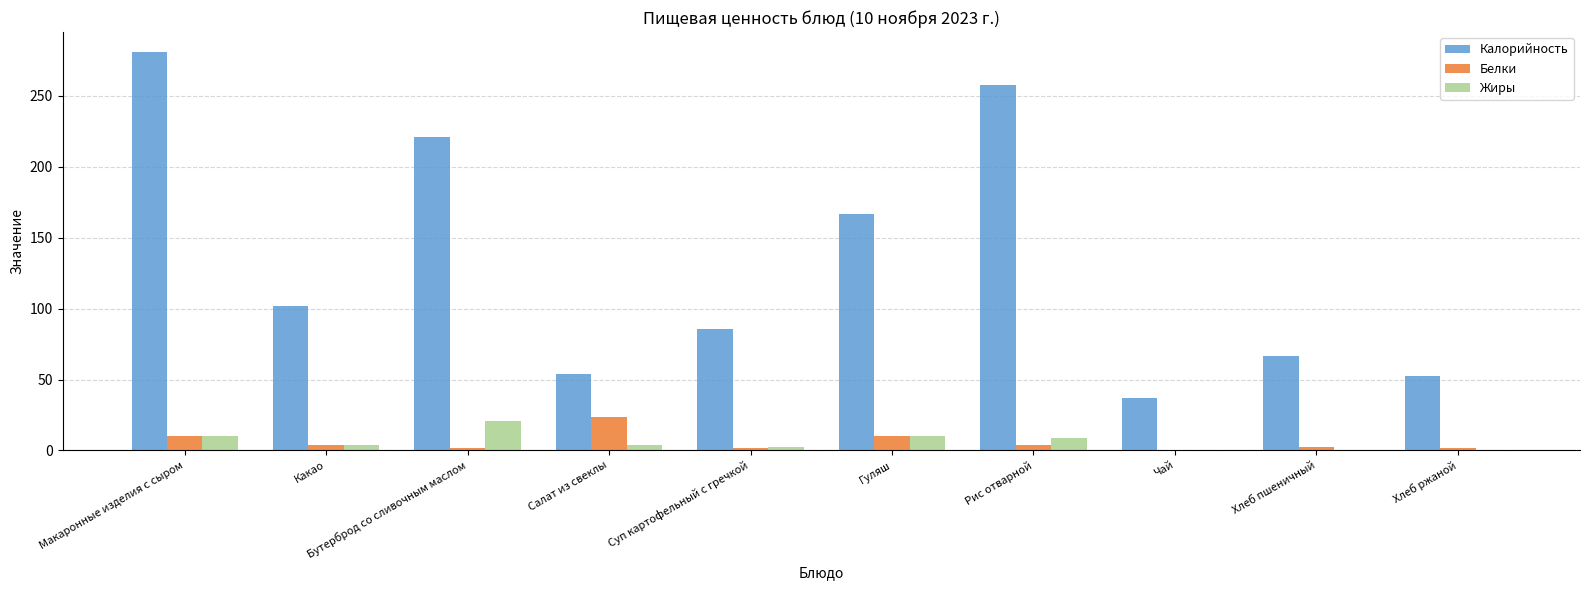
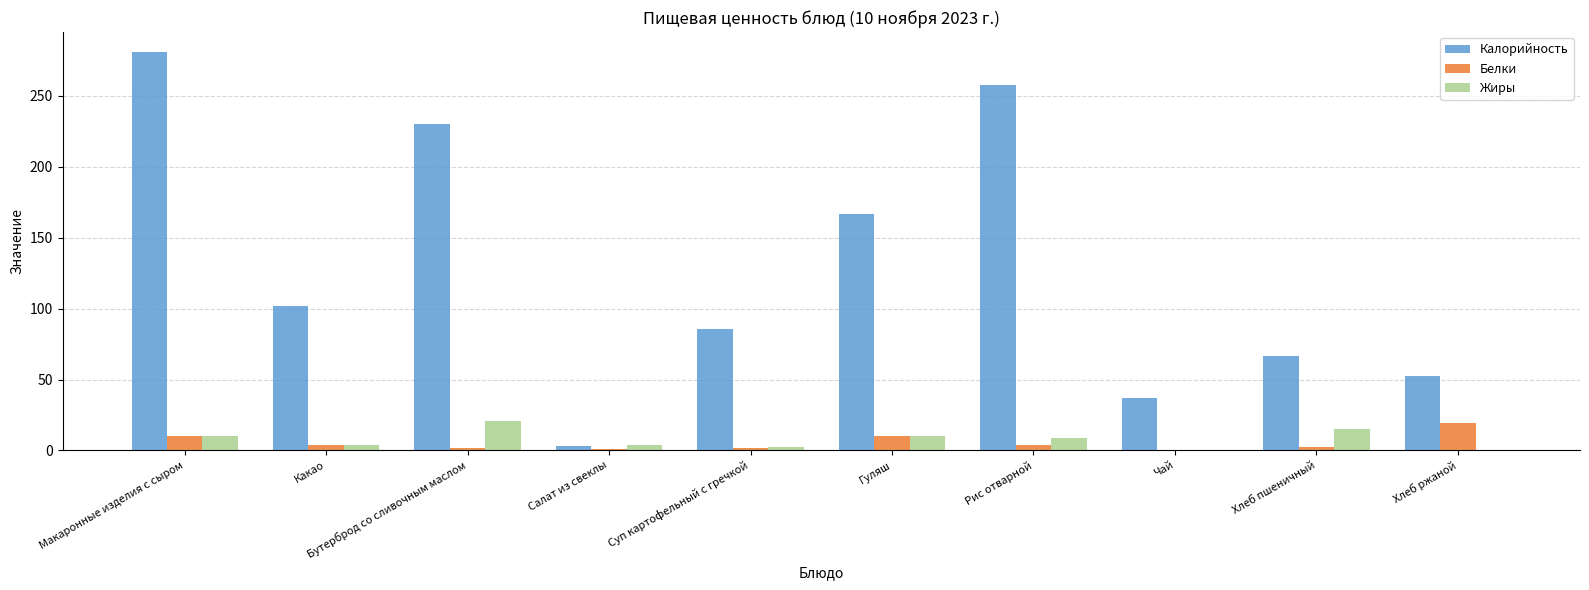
Калорийность, Бутерброд со сливочным маслом: 221 -> 230
Калорийность, Салат из свеклы: 54 -> 3
Белки, Салат из свеклы: 24 -> 1
Жиры, Хлеб пшеничный: 0 -> 15
Белки, Хлеб ржаной: 2 -> 19
